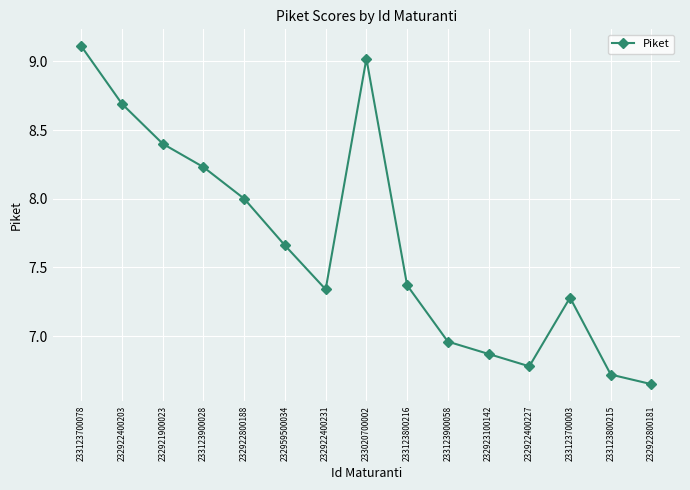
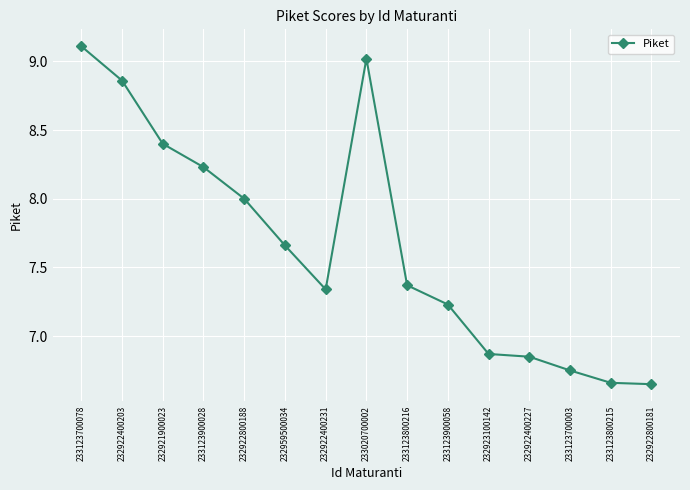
232922400203: 8.69 -> 8.86
233123900058: 6.96 -> 7.23
232922400227: 6.78 -> 6.85
233123700003: 7.28 -> 6.75
233123800215: 6.72 -> 6.66
